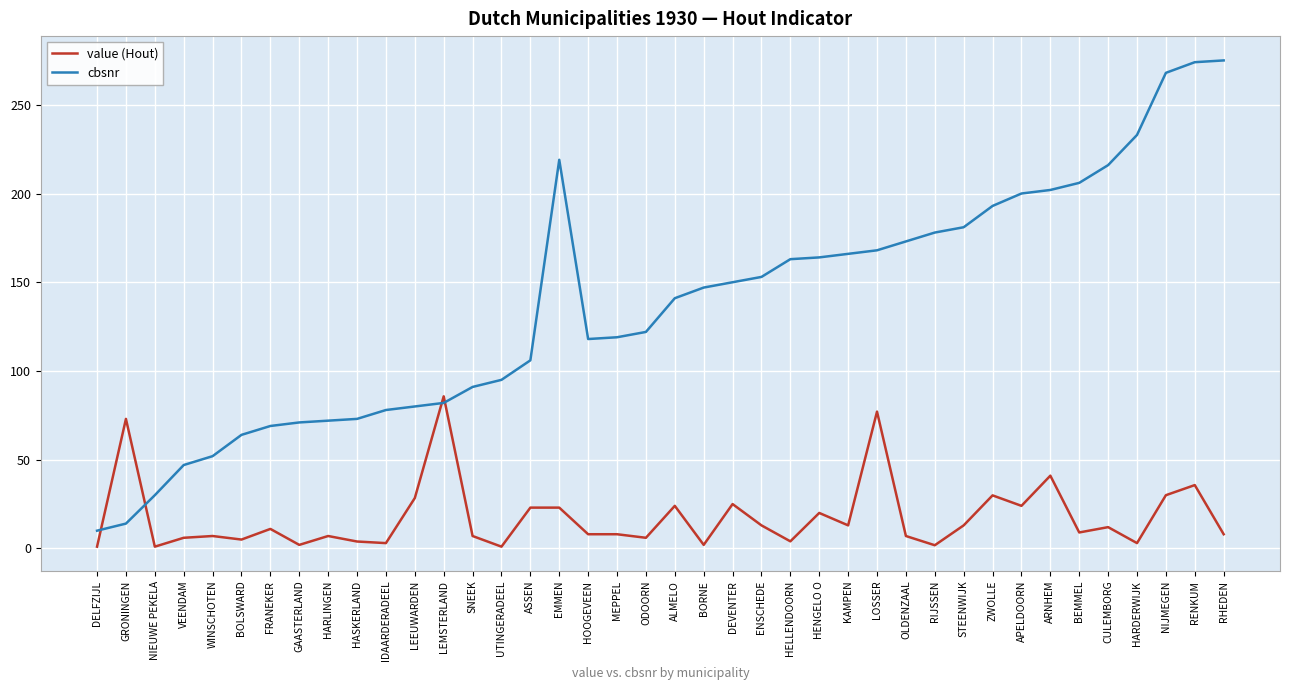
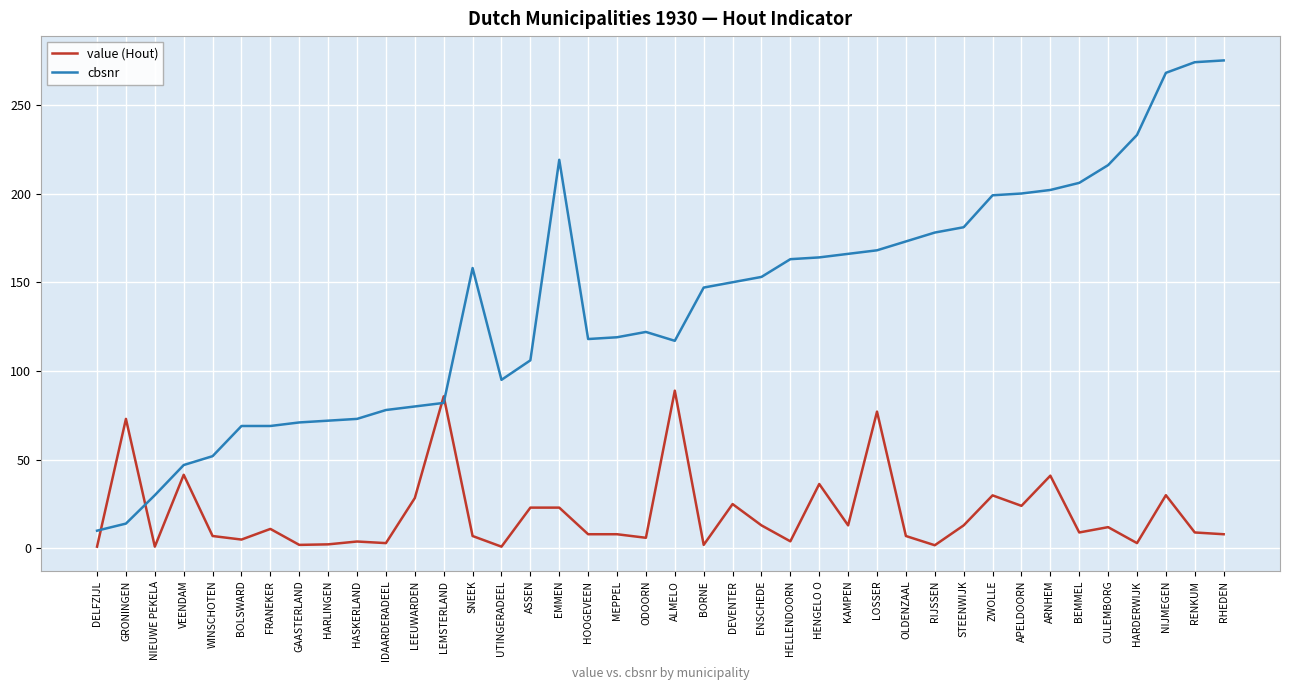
value (Hout), VEENDAM: 6 -> 42
cbsnr, BOLSWARD: 64 -> 69
value (Hout), HARLINGEN: 7 -> 2
cbsnr, SNEEK: 91 -> 158
value (Hout), ALMELO: 24 -> 89
cbsnr, ALMELO: 141 -> 117
value (Hout), HENGELO O: 20 -> 36
cbsnr, ZWOLLE: 193 -> 199
value (Hout), RENKUM: 36 -> 9
